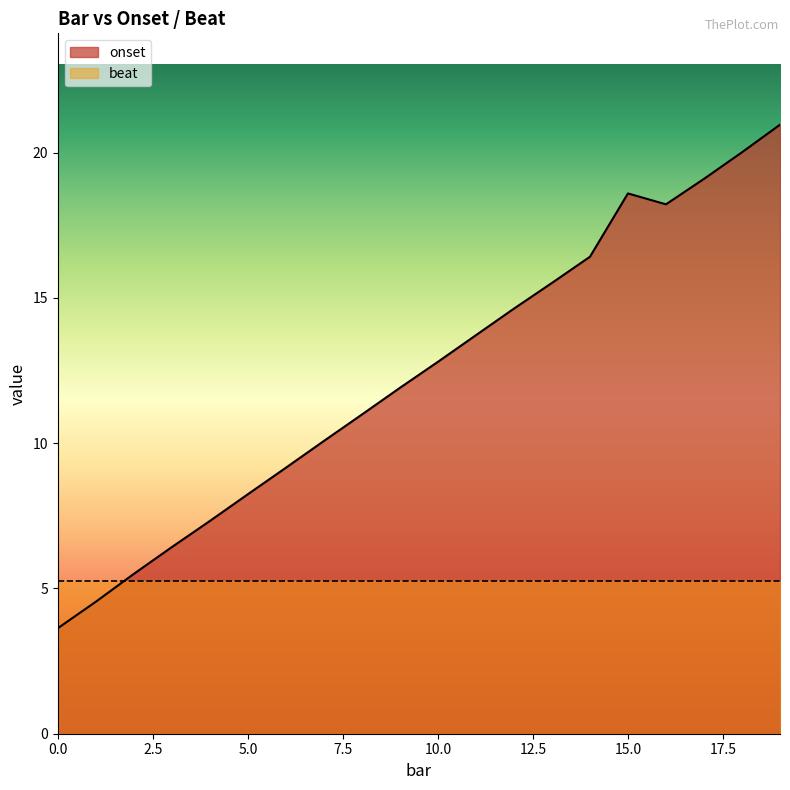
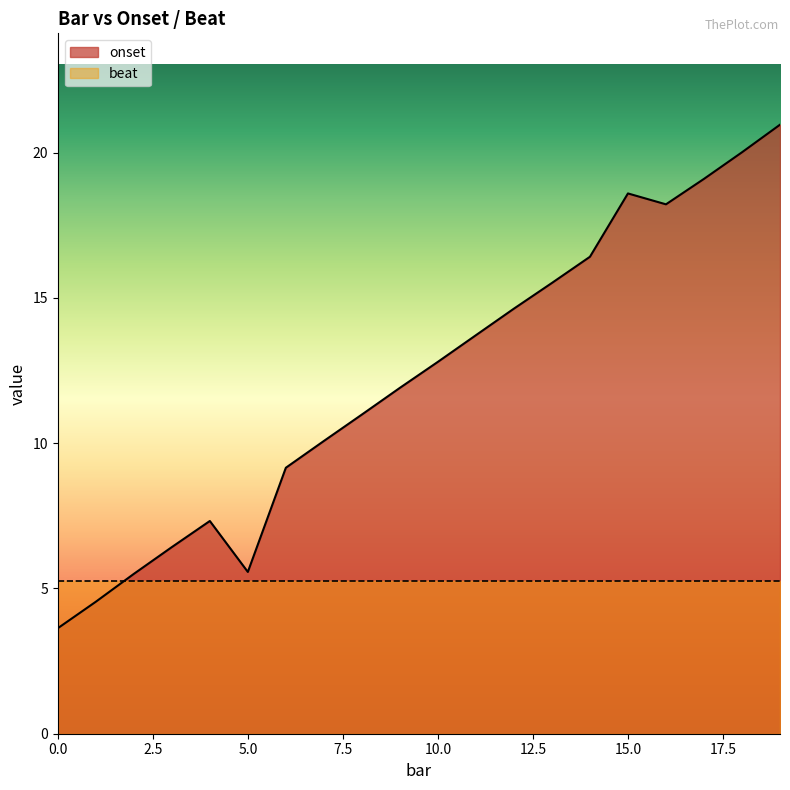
onset, 5.0: 8.2 -> 5.6
